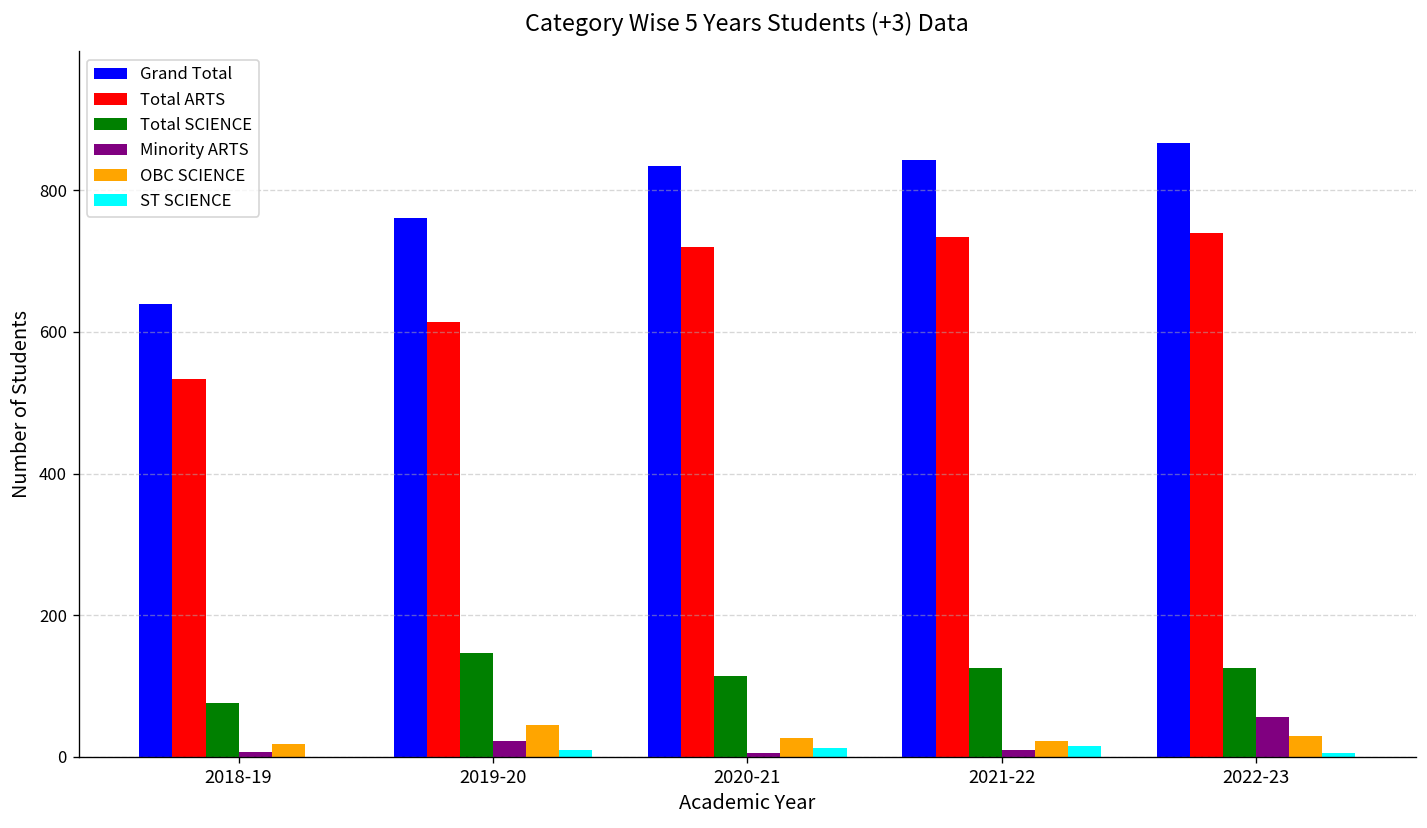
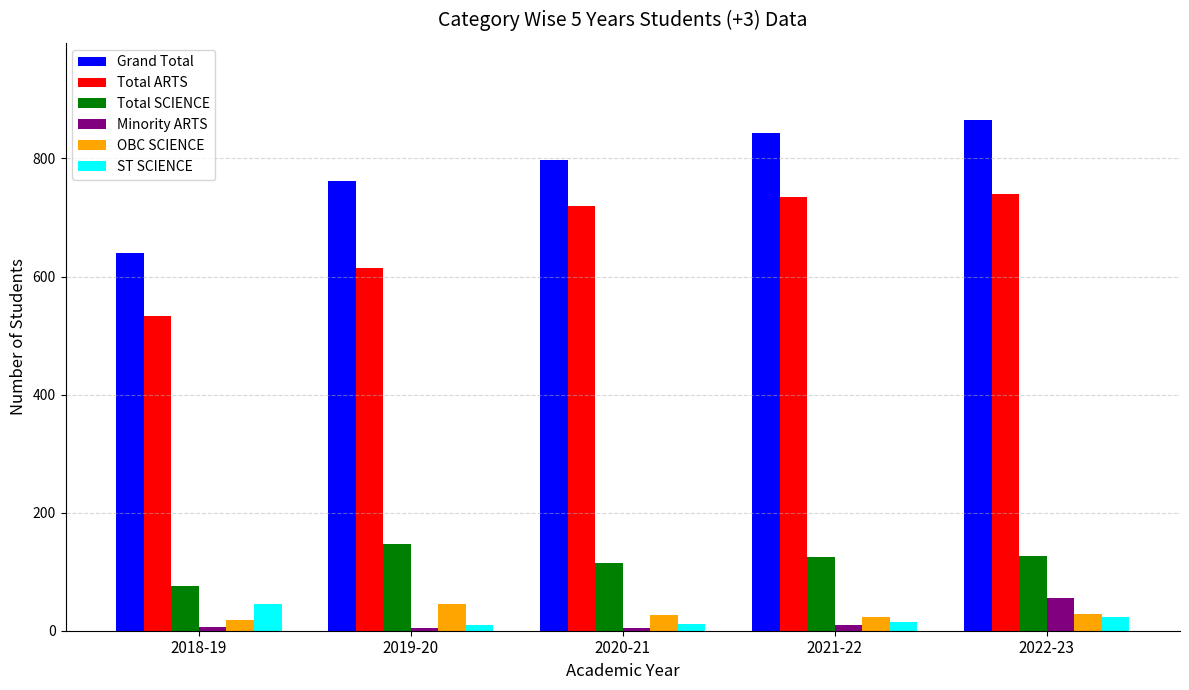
ST SCIENCE, 2018-19: 0 -> 50
Minority ARTS, 2019-20: 20 -> 10
Grand Total, 2020-21: 830 -> 800
ST SCIENCE, 2022-23: 10 -> 20
